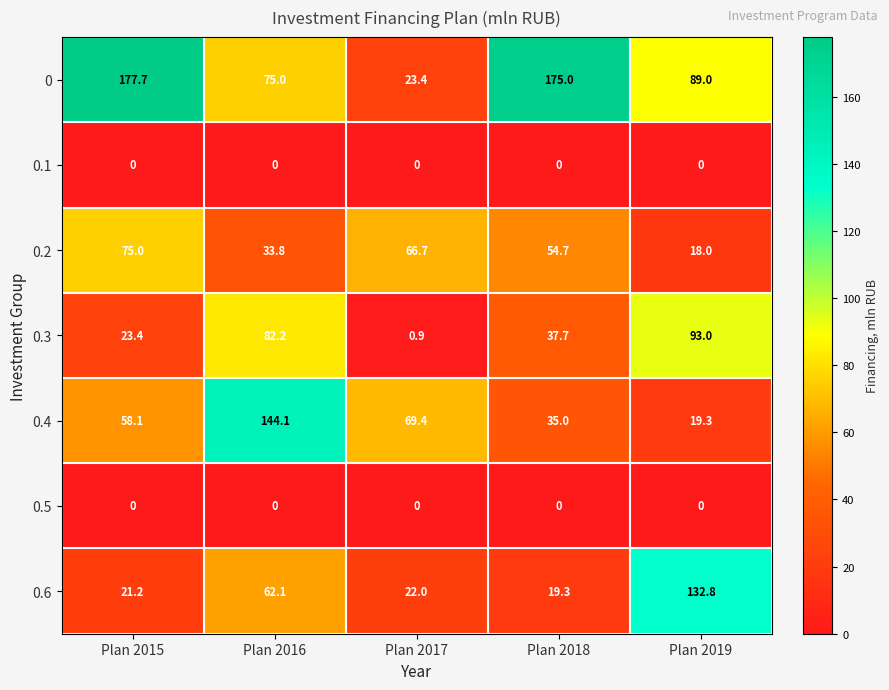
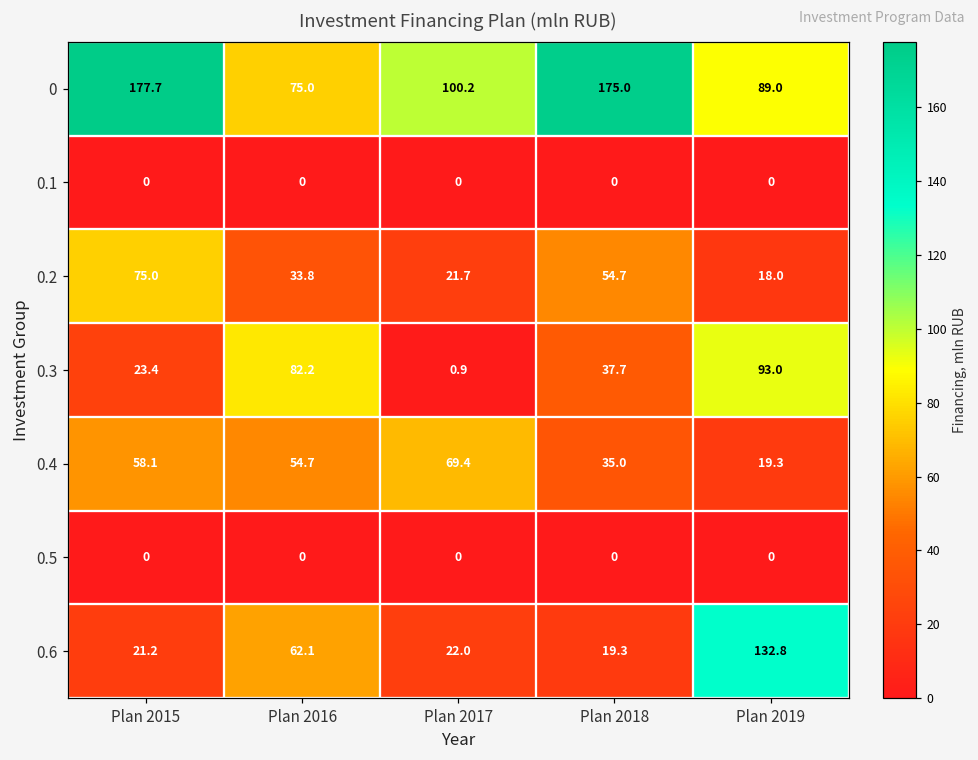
0, Plan 2017: 23.4 -> 100.2
0.2, Plan 2017: 66.7 -> 21.7
0.4, Plan 2016: 144.1 -> 54.7
